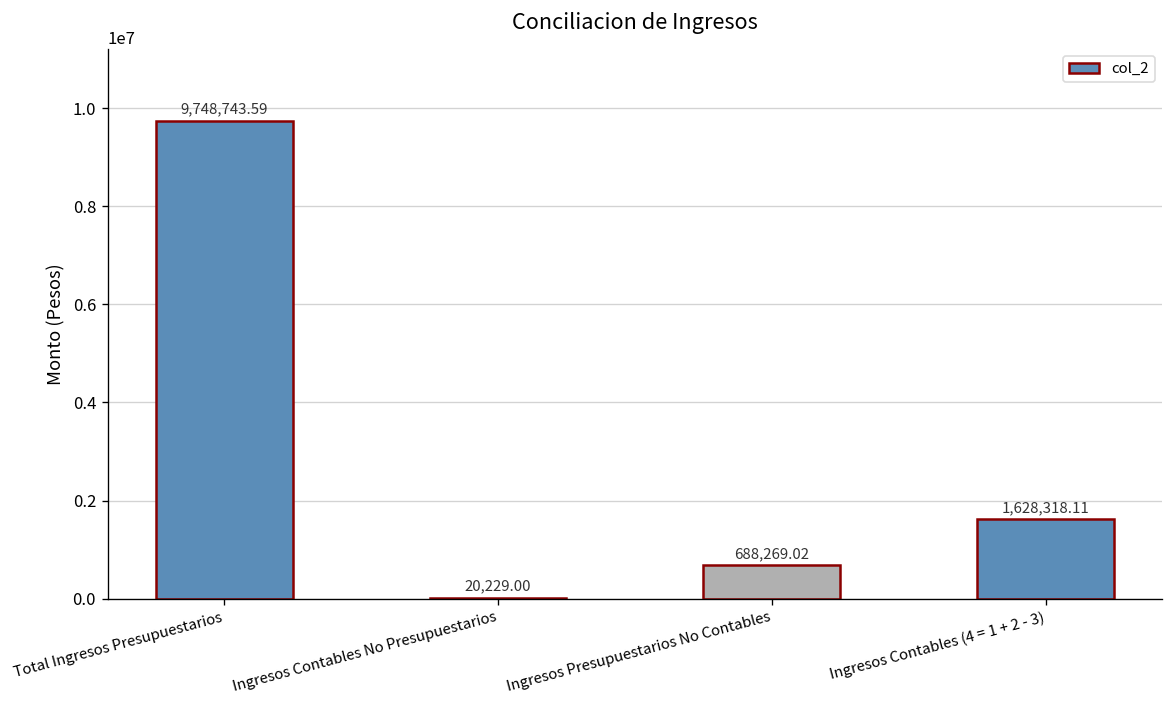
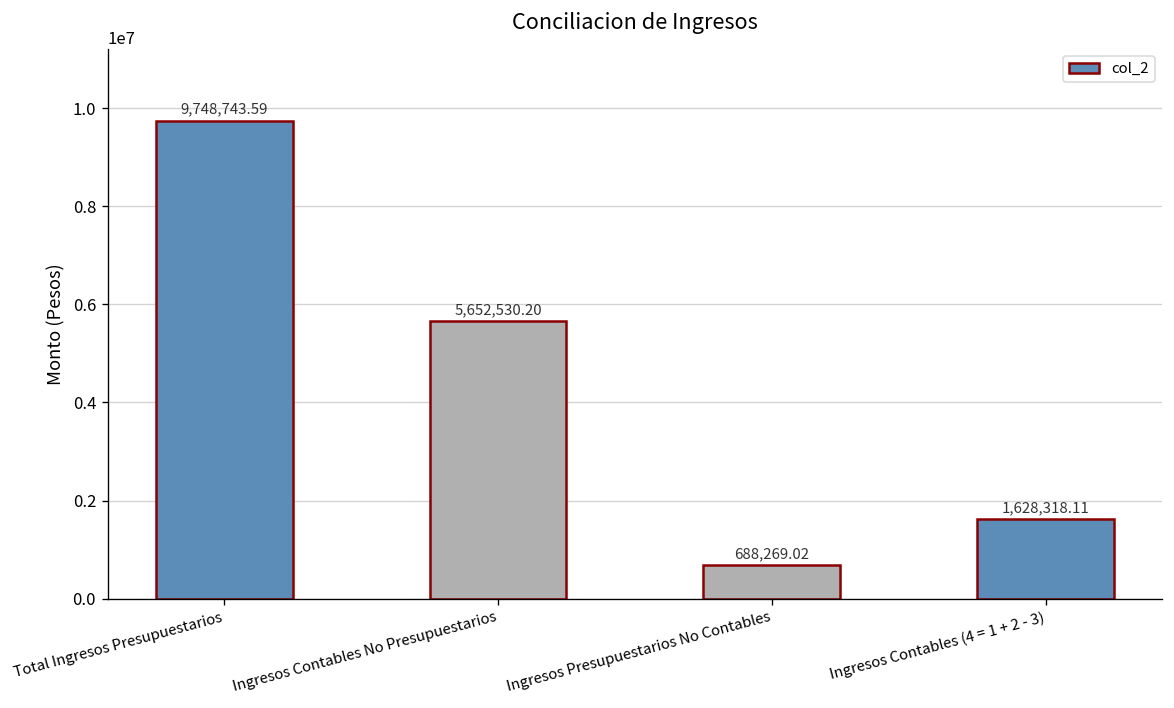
Ingresos Contables No Presupuestarios: 20,229.00 -> 5,652,530.20
